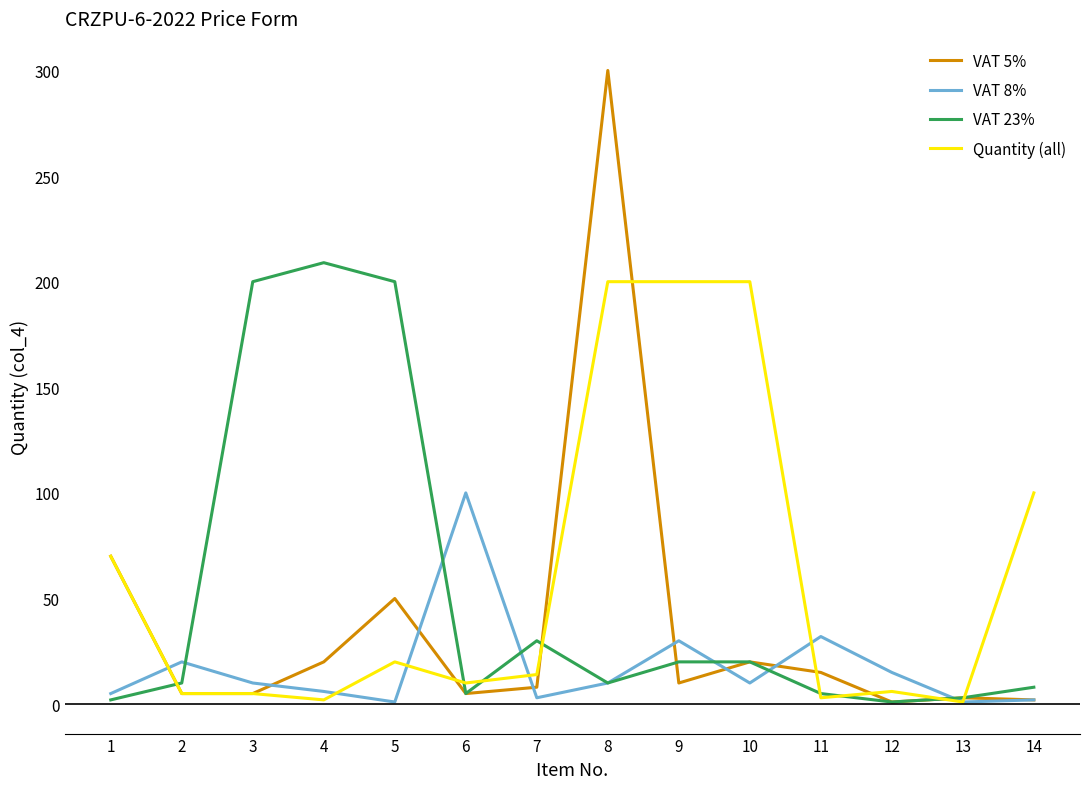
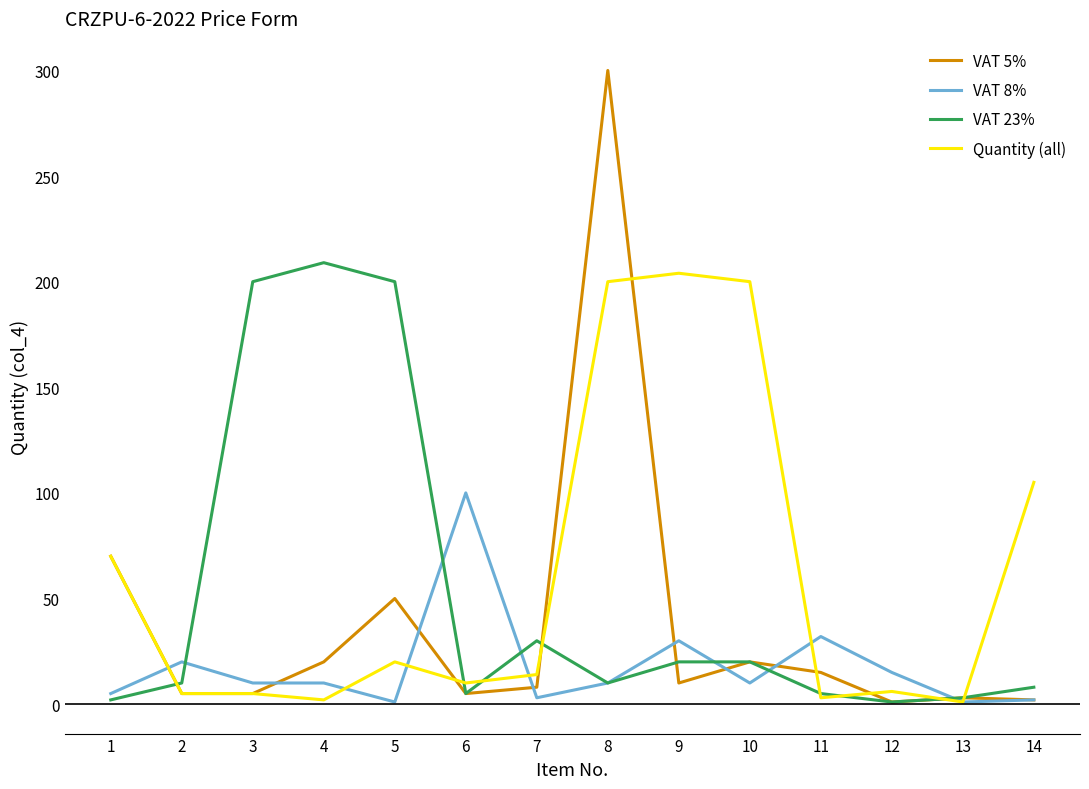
VAT 8%, 4: 6 -> 10
Quantity (all), 9: 200 -> 204
Quantity (all), 14: 100 -> 105
